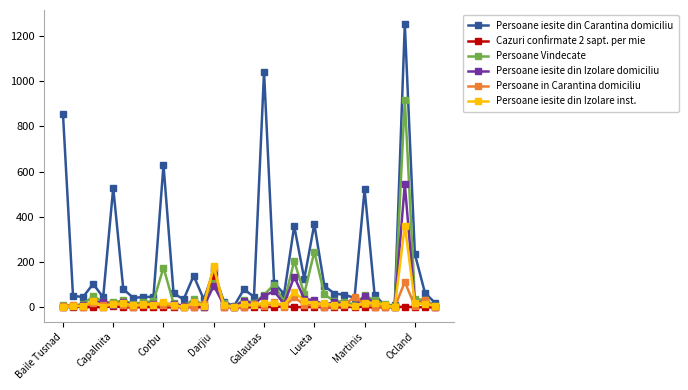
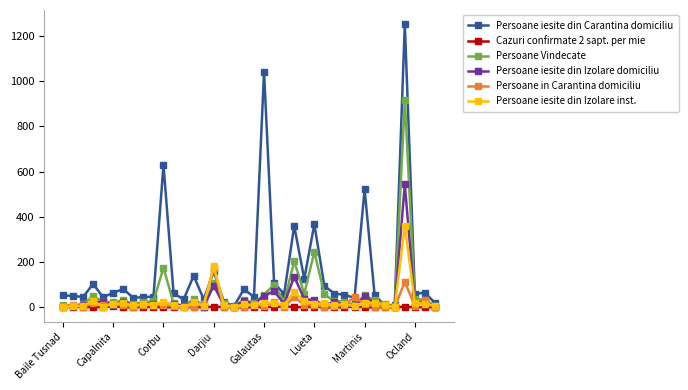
Persoane iesite din Carantina domiciliu, Baile Tusnad: 860 -> 50
Persoane iesite din Carantina domiciliu, Capalnita: 530 -> 70
Cazuri confirmate 2 sapt. per mie, Darjiu: 130 -> 0
Persoane iesite din Carantina domiciliu, Ocland: 240 -> 60
